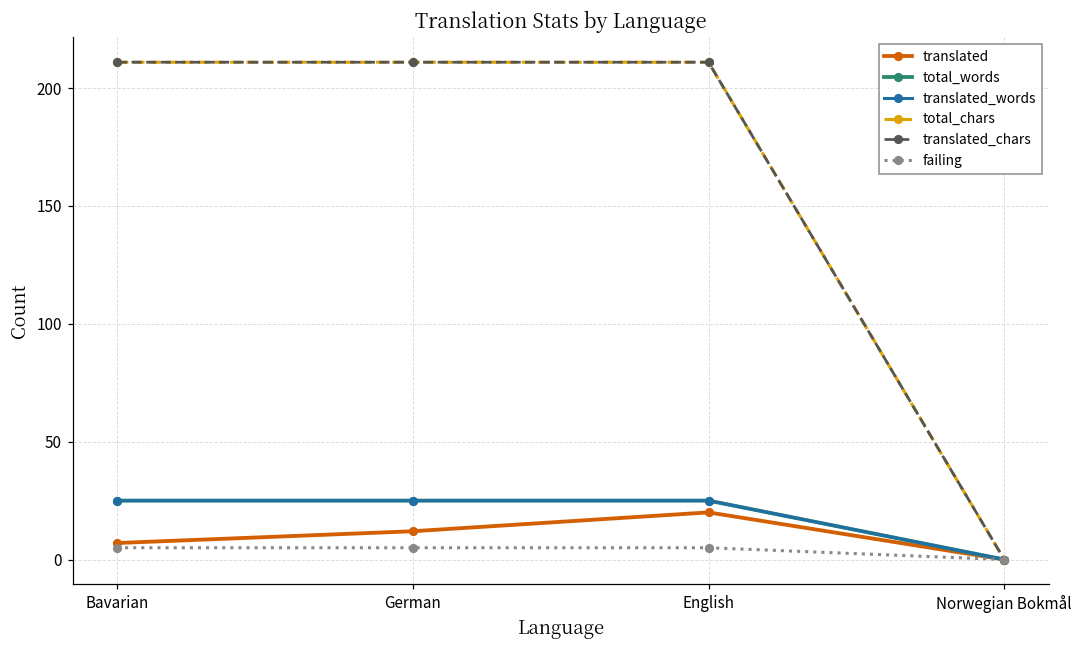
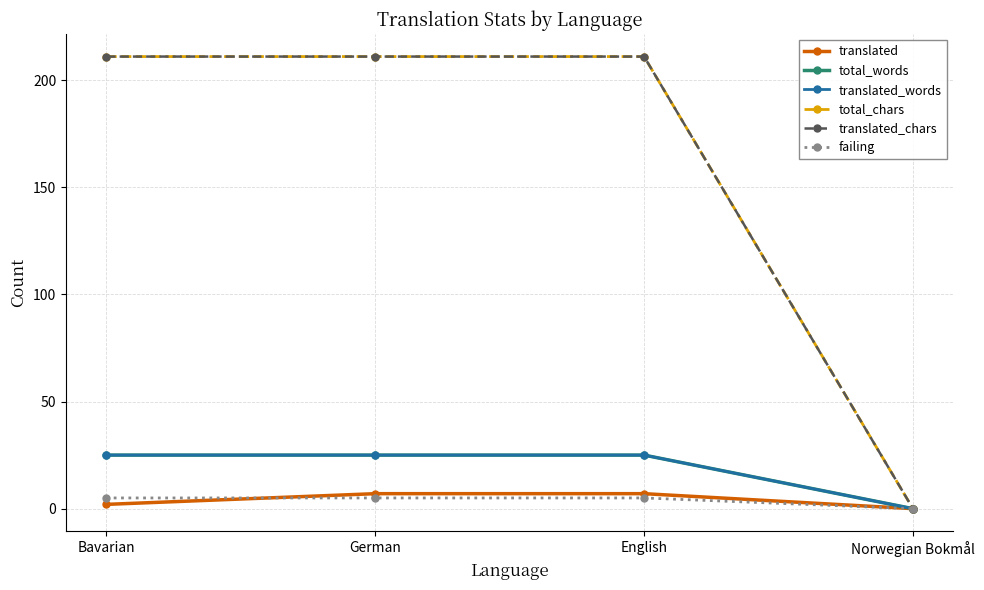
translated, Bavarian: 7 -> 2
translated, German: 12 -> 7
translated, English: 20 -> 7
